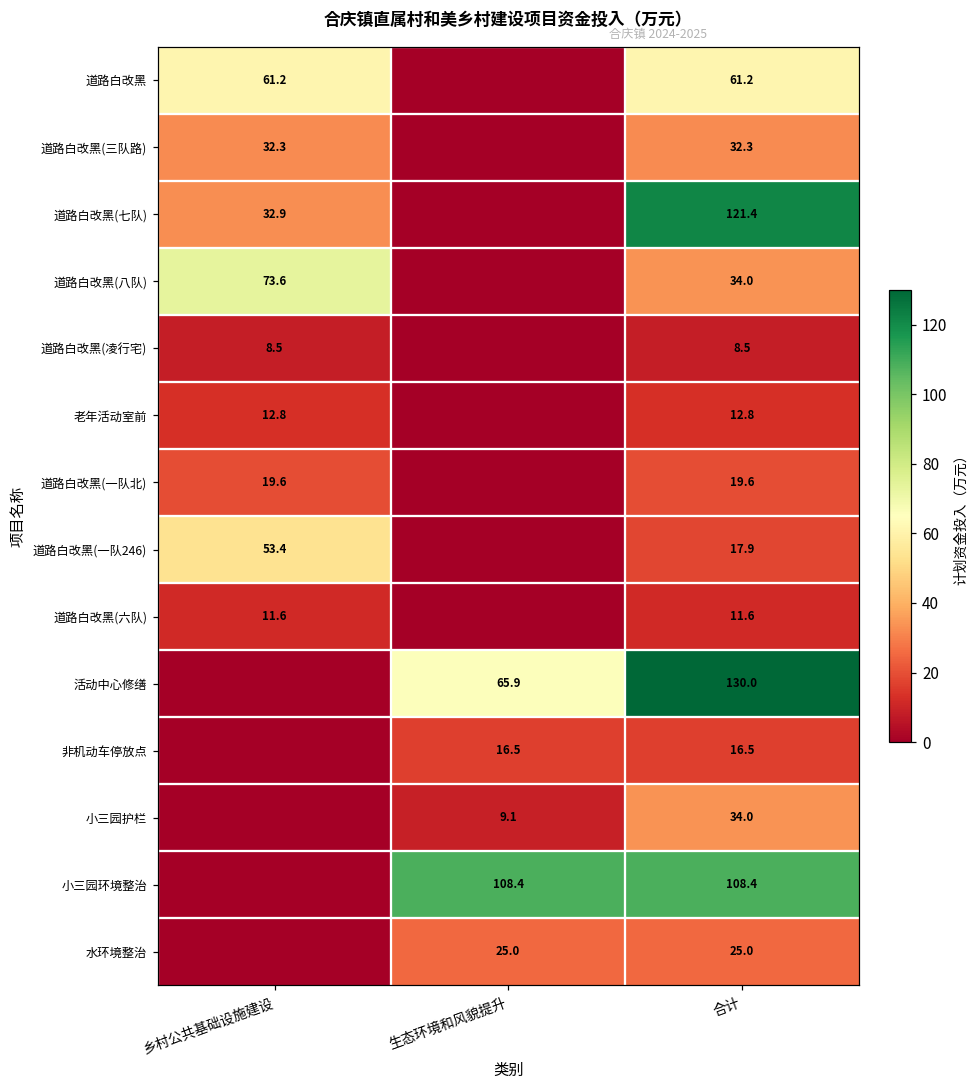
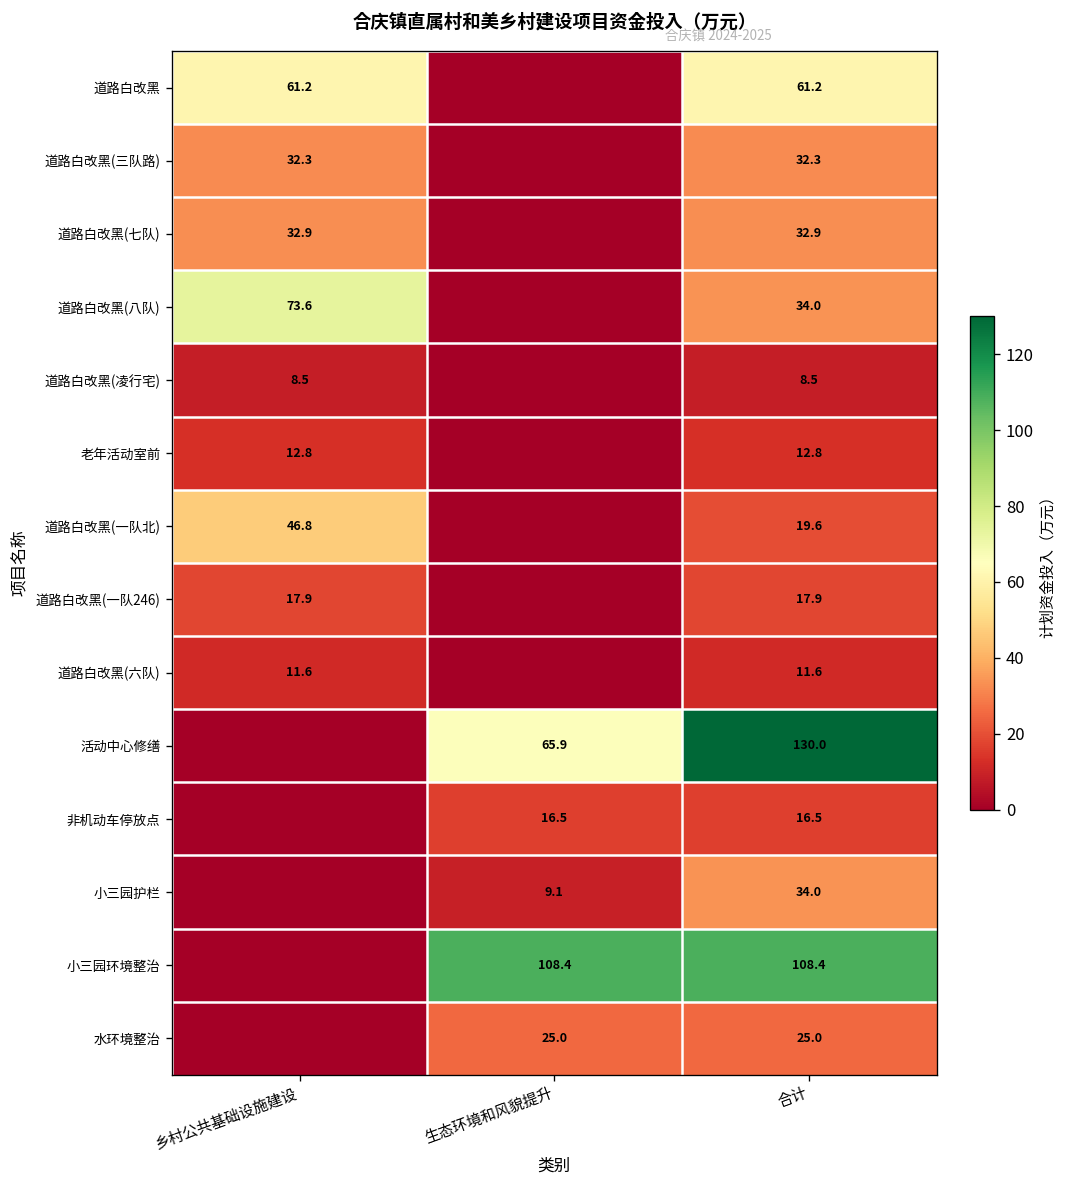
道路白改黑(七队), 合计: 121.4 -> 32.9
道路白改黑(一队北), 乡村公共基础设施建设: 19.6 -> 46.8
道路白改黑(一队246), 乡村公共基础设施建设: 53.4 -> 17.9
